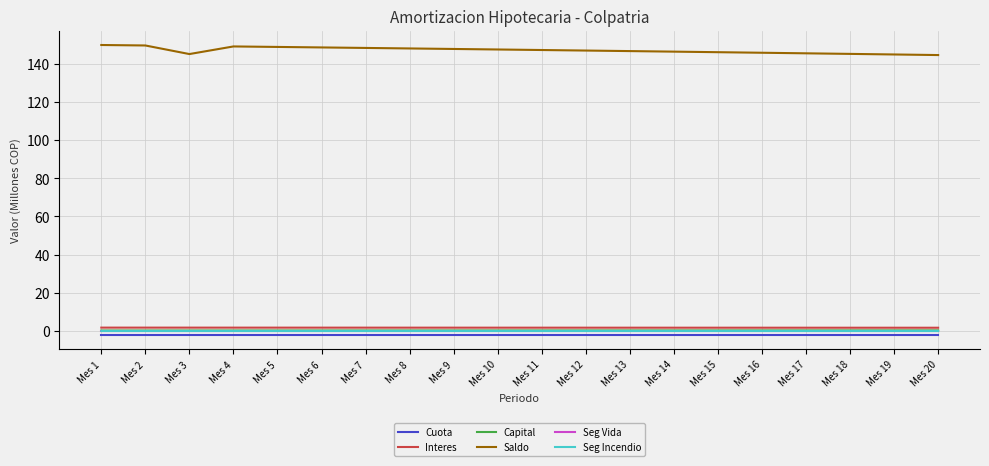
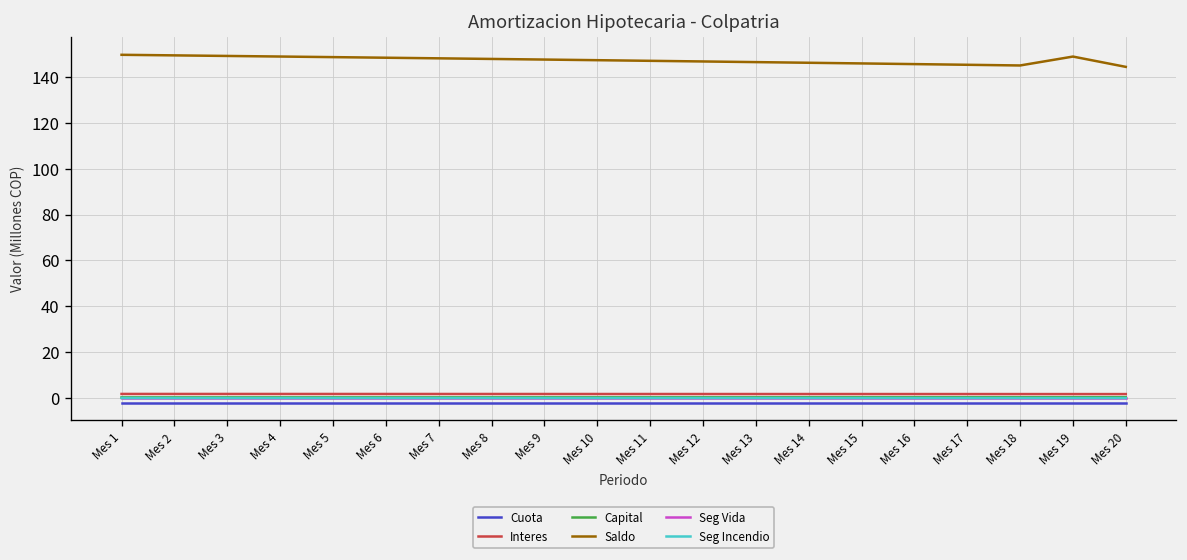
Saldo, Mes 3: 145 -> 149
Saldo, Mes 19: 145 -> 149
